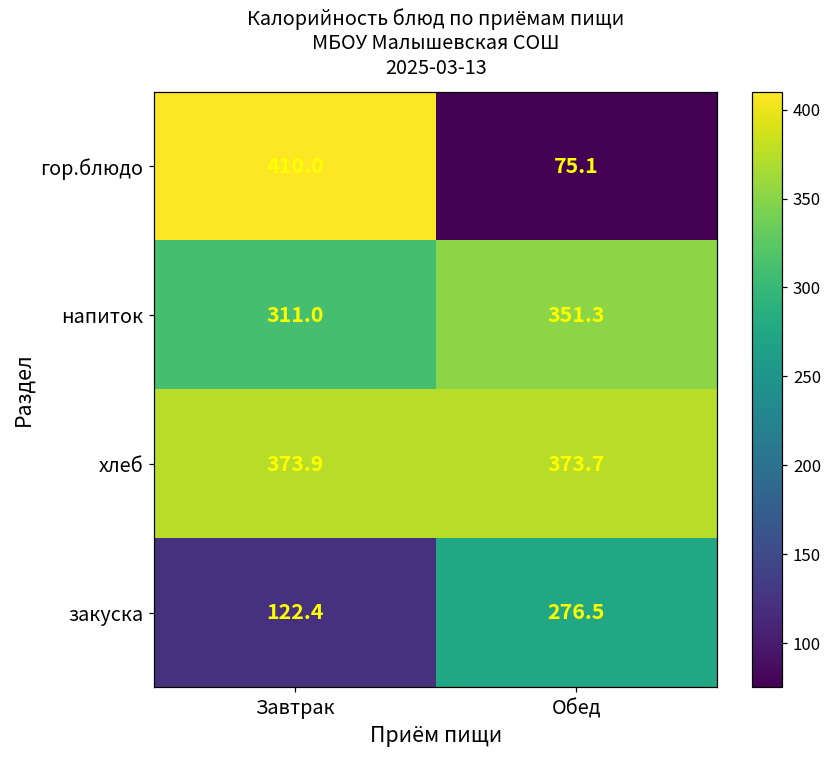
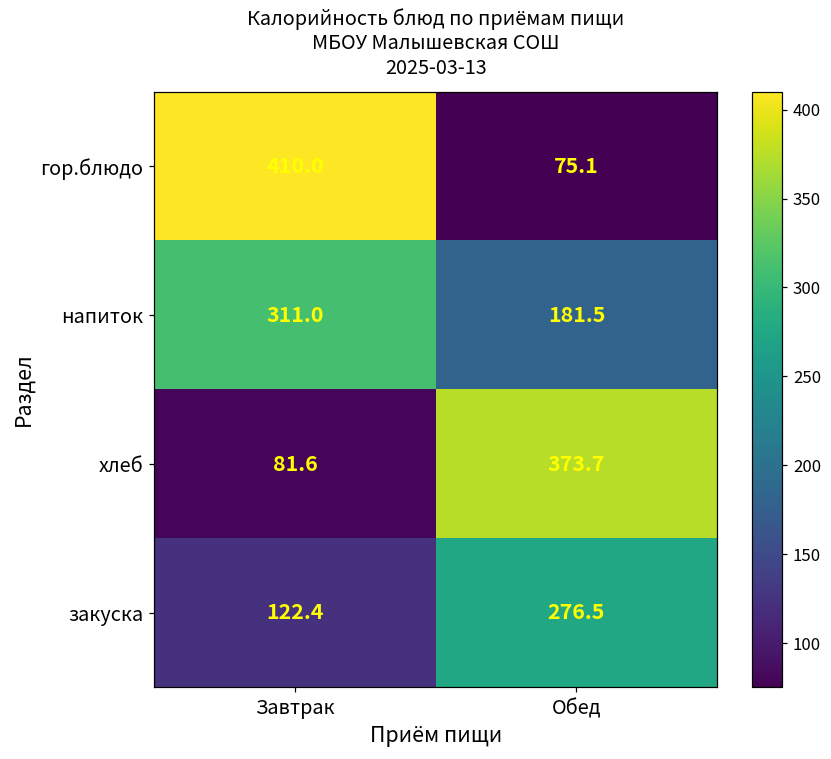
напиток, Обед: 351.3 -> 181.5
хлеб, Завтрак: 373.9 -> 81.6
